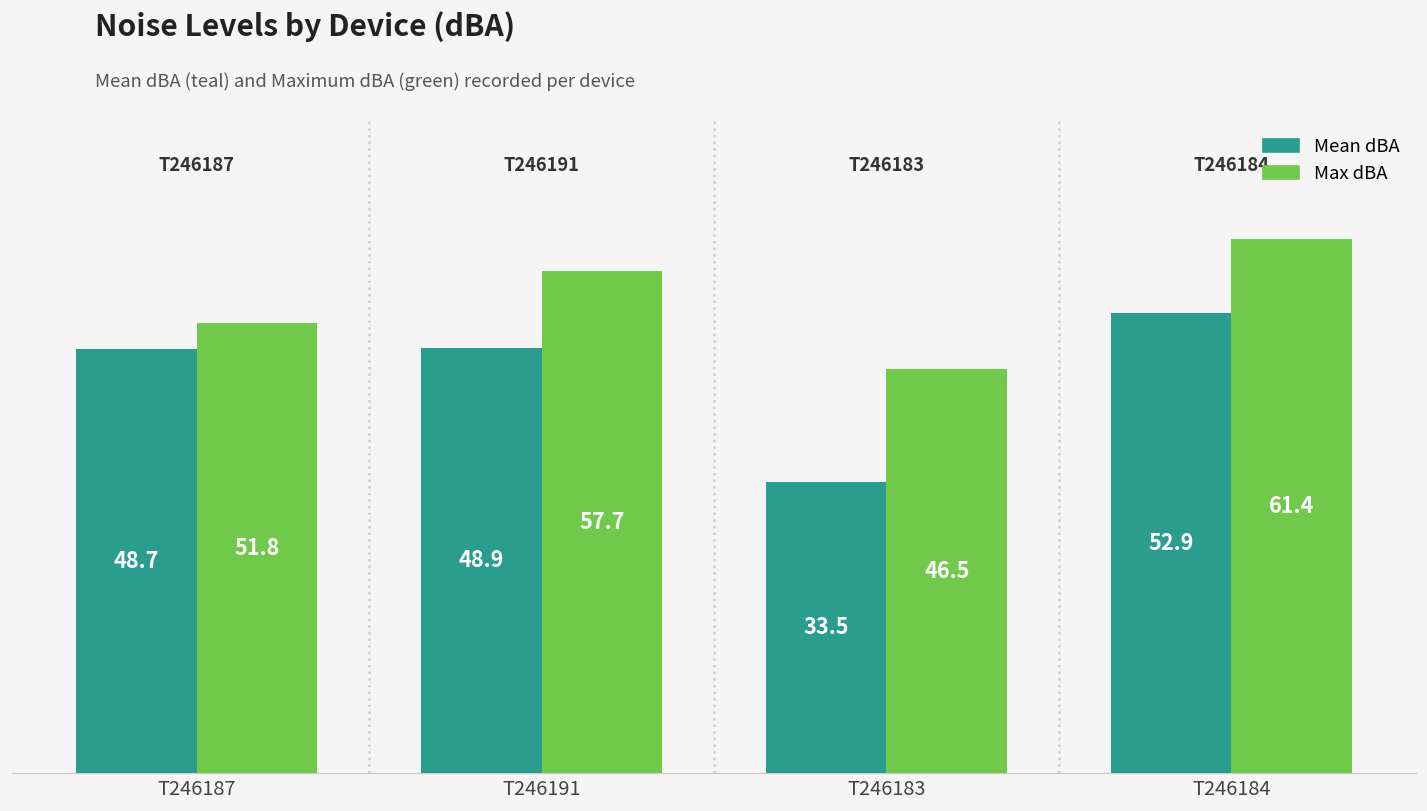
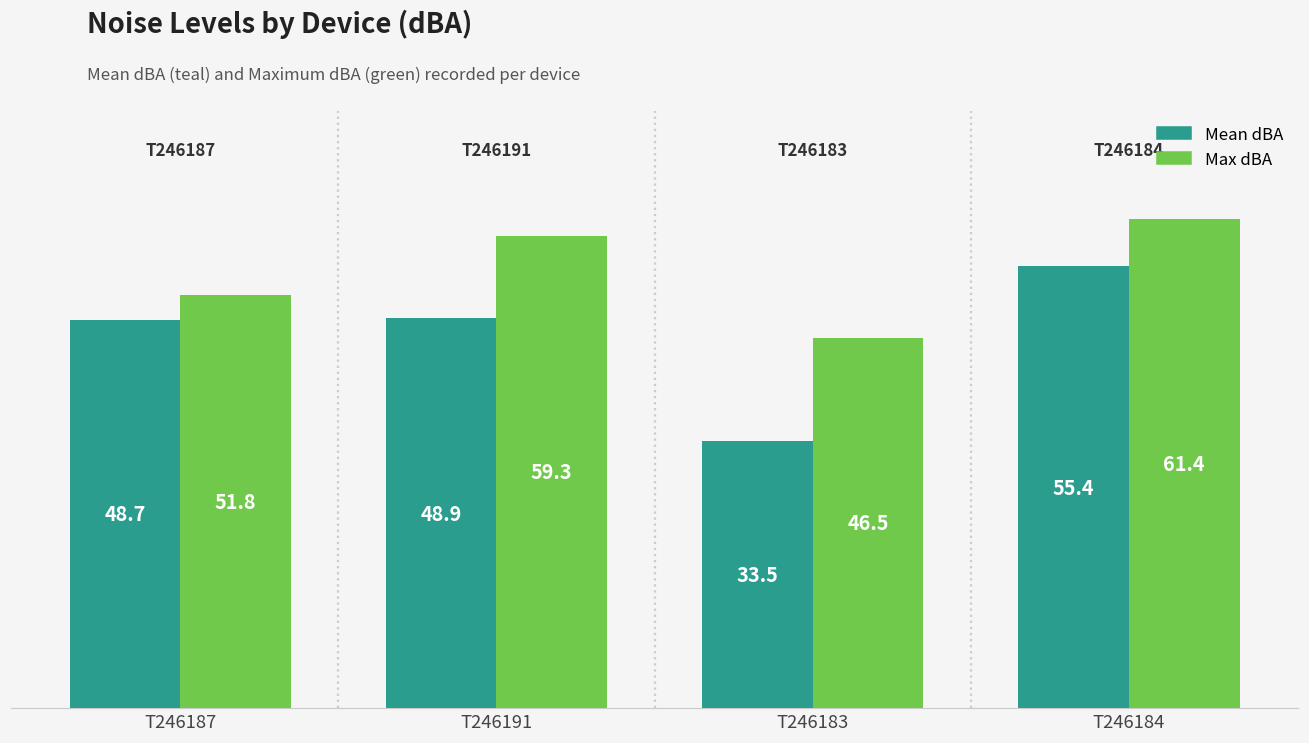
Max dBA, T246191: 57.7 -> 59.3
Mean dBA, T246184: 52.9 -> 55.4
